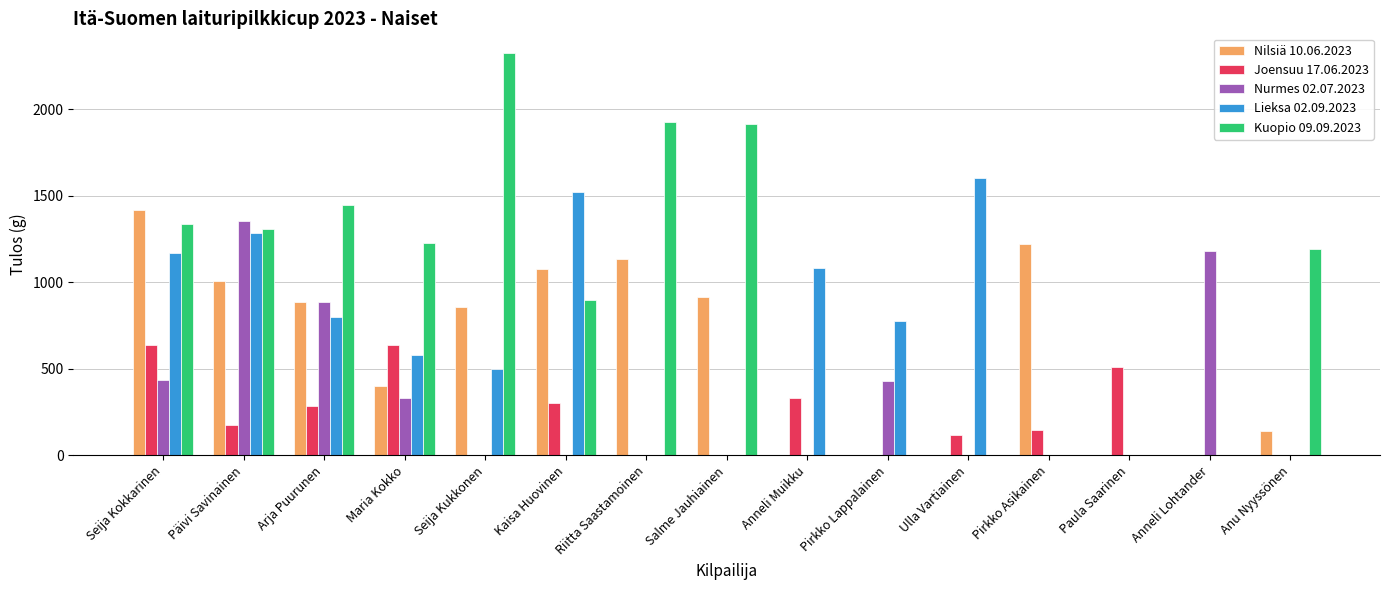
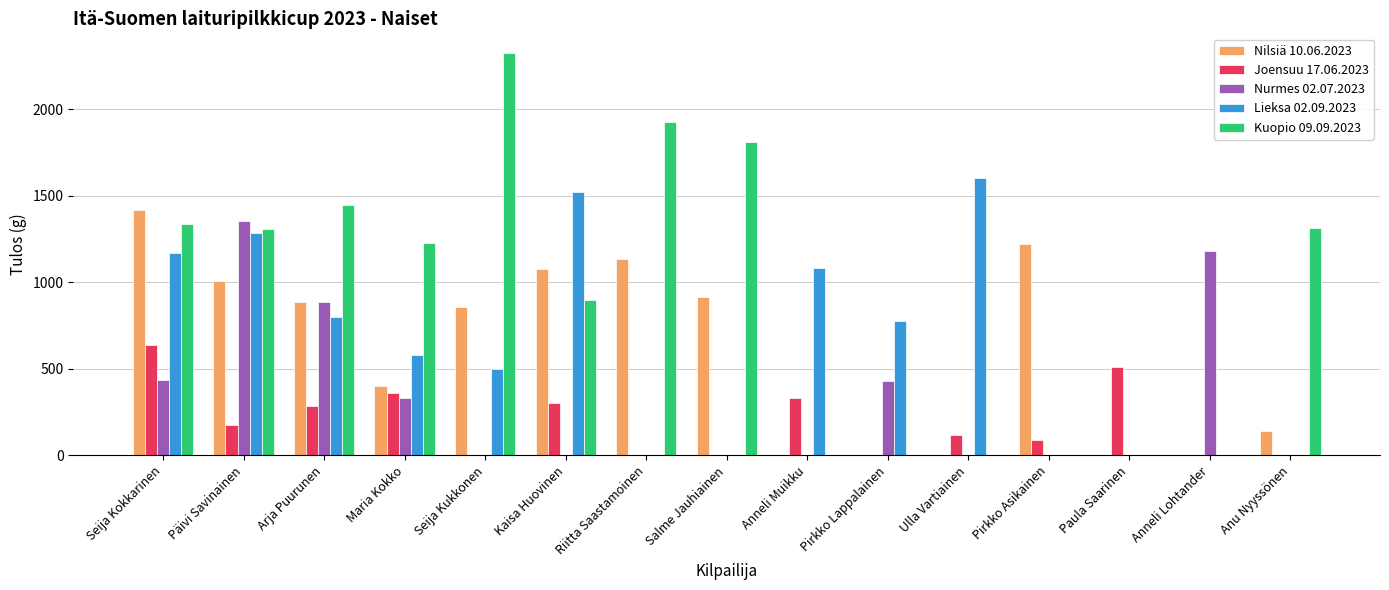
Joensuu 17.06.2023, Maria Kokko: 640 -> 360
Kuopio 09.09.2023, Salme Jauhiainen: 1920 -> 1810
Joensuu 17.06.2023, Pirkko Asikainen: 150 -> 90
Kuopio 09.09.2023, Anu Nyyssönen: 1190 -> 1310
